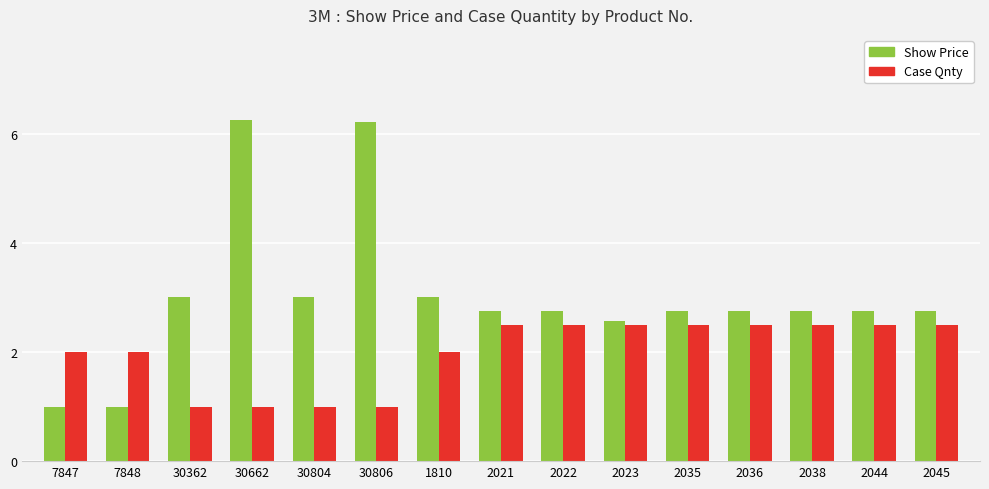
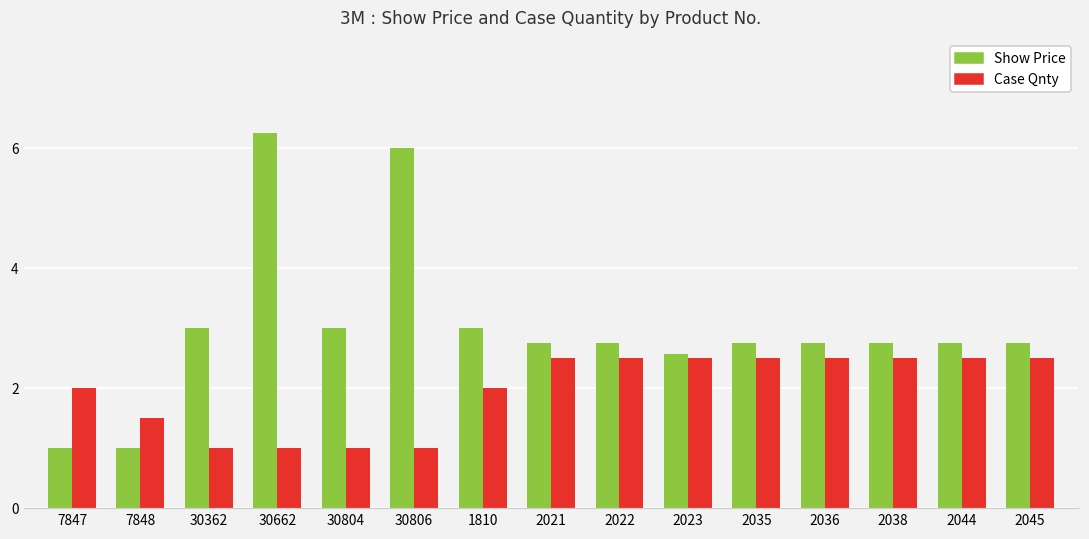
Case Qnty, 7848: 2.0 -> 1.5
Show Price, 30806: 6.2 -> 6.0
